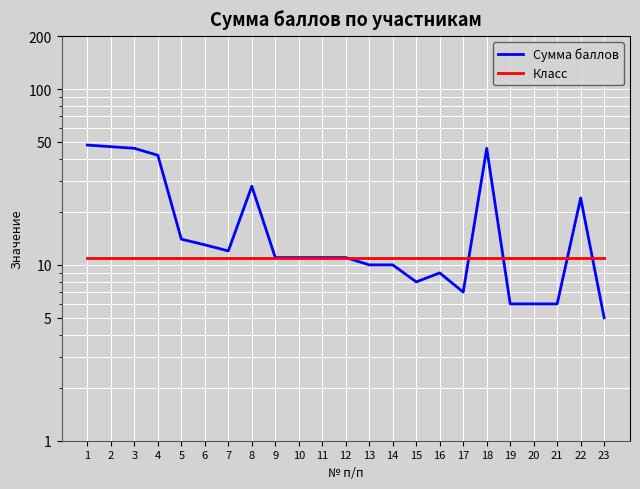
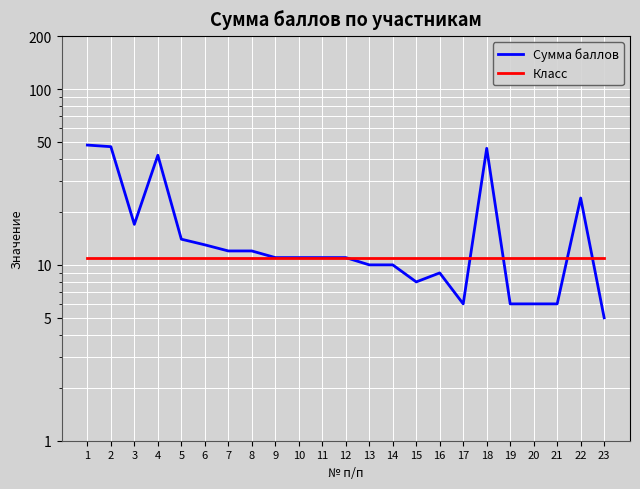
Сумма баллов, 3: 46 -> 17
Сумма баллов, 8: 28 -> 12
Сумма баллов, 17: 7 -> 6
